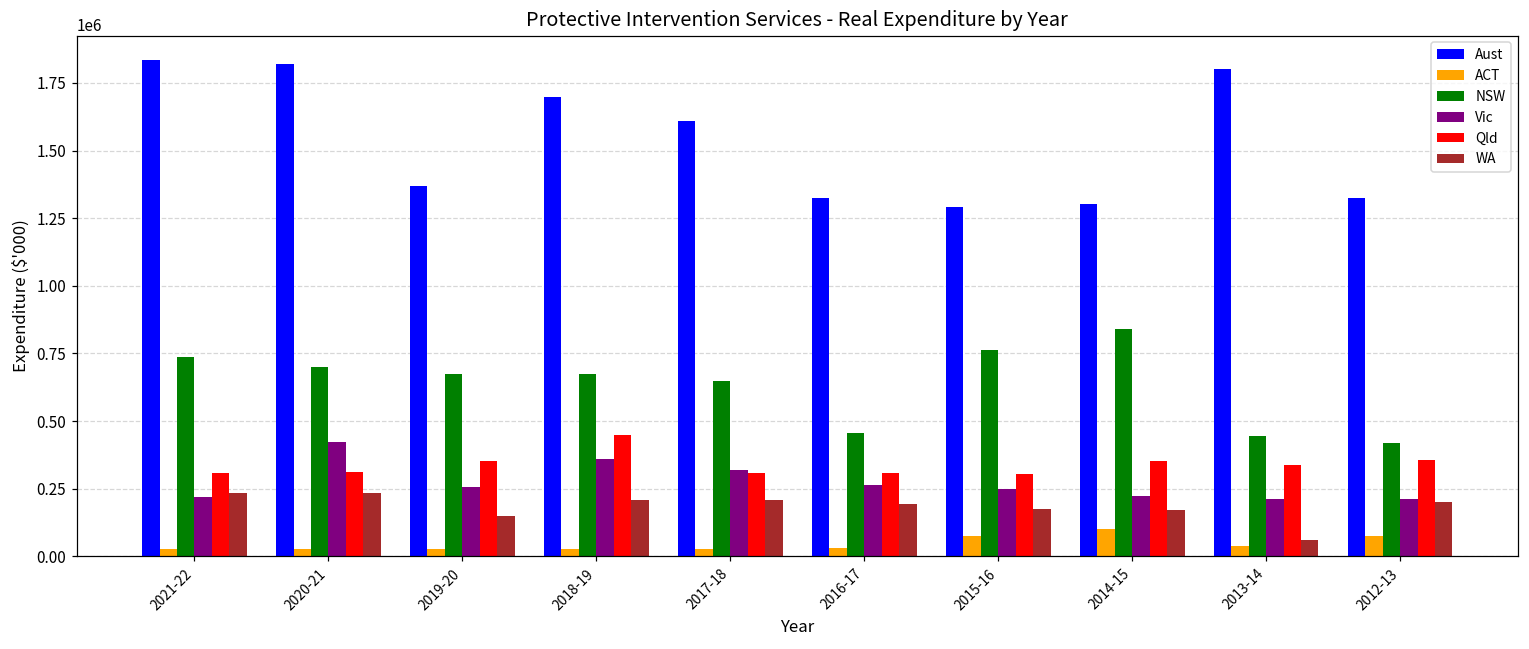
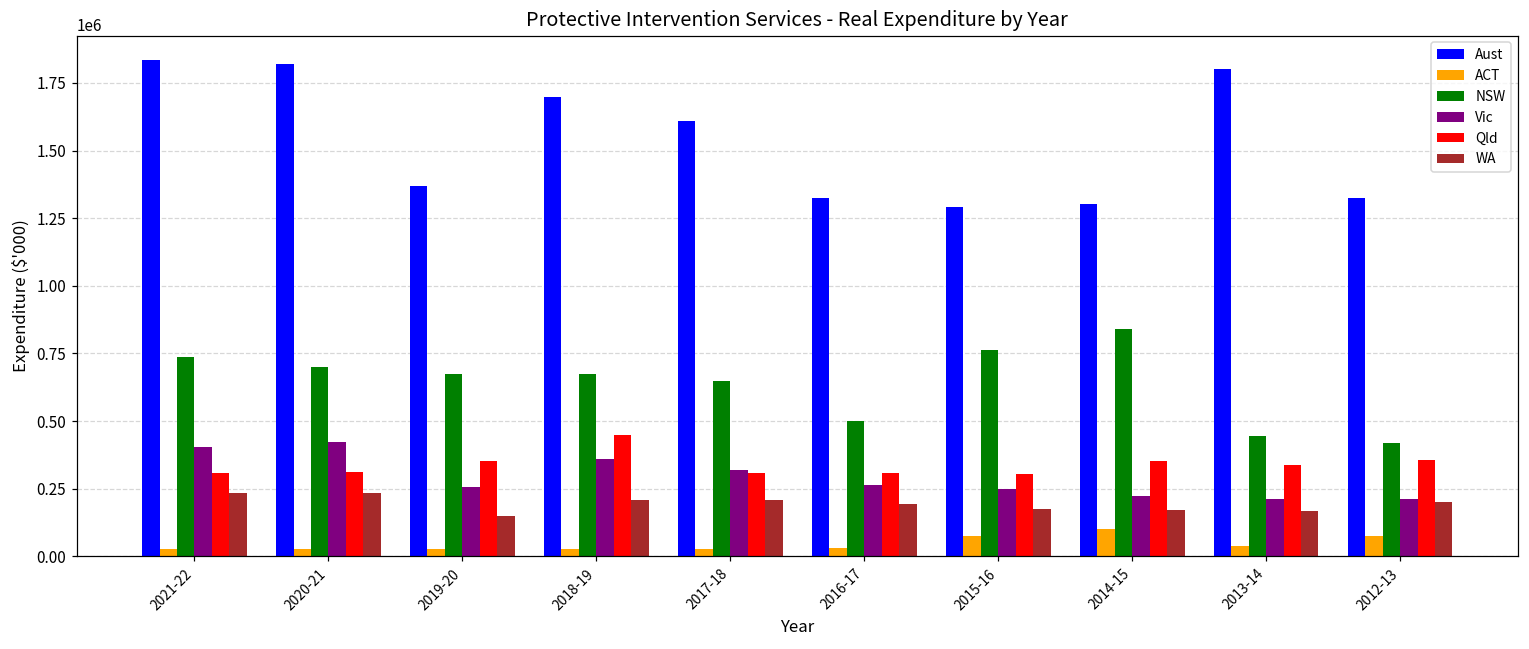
Vic, 2021-22: 220000 -> 400000
NSW, 2016-17: 460000 -> 500000
WA, 2013-14: 60000 -> 170000
